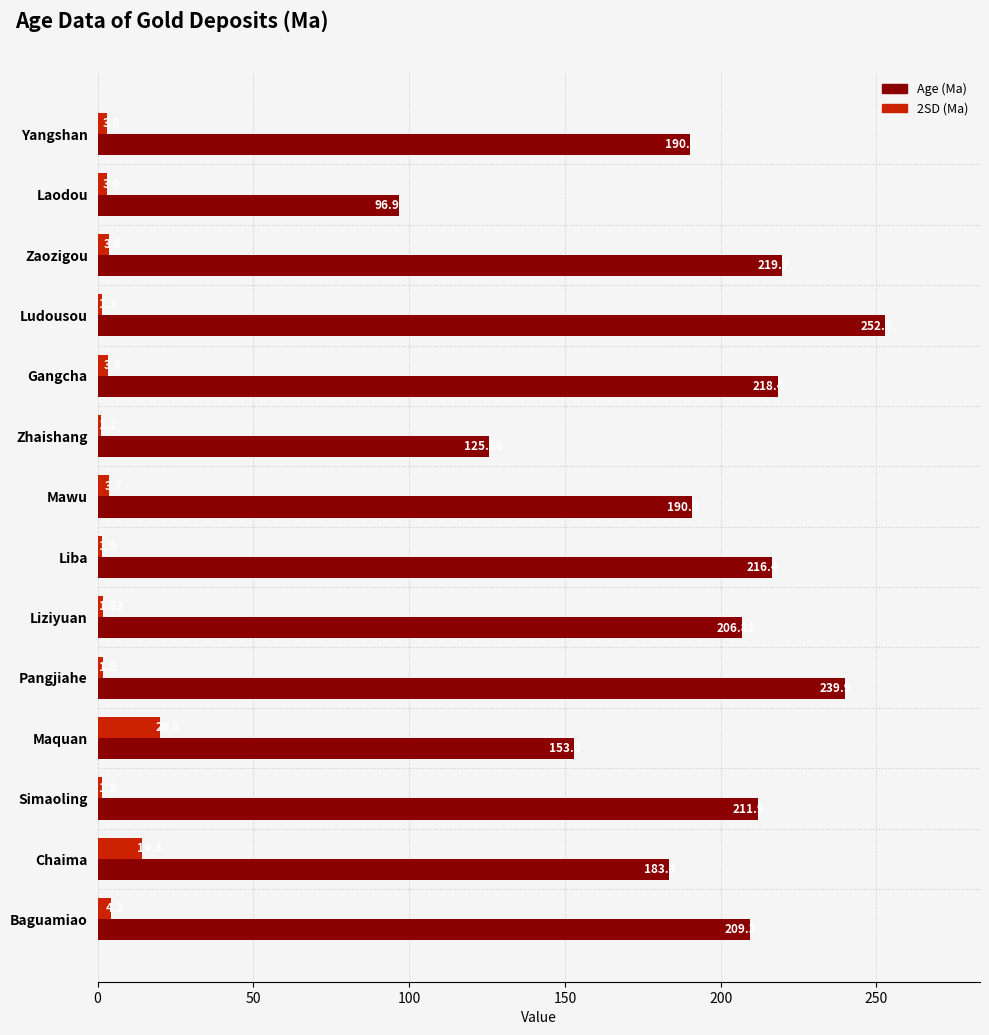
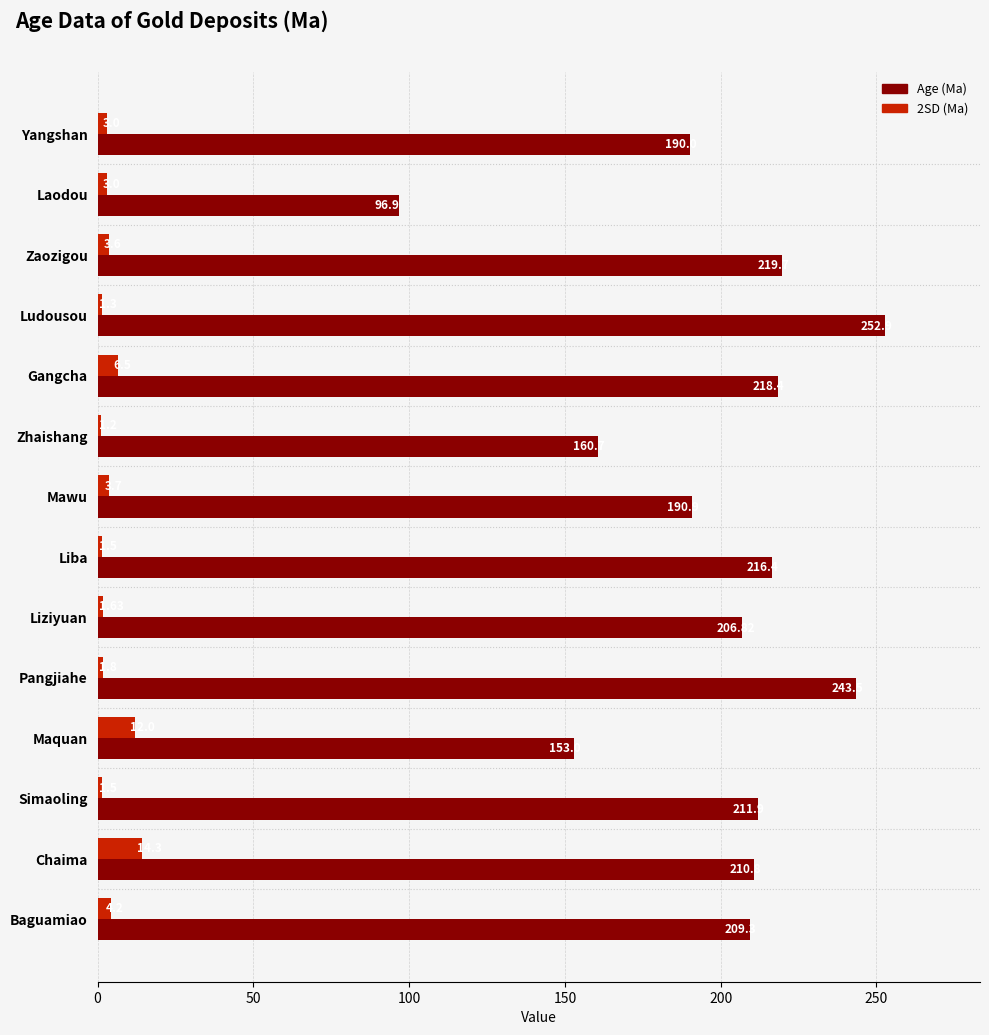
2SD (Ma), Gangcha: 3 -> 7
Age (Ma), Zhaishang: 125.56 -> 160.7
Age (Ma), Pangjiahe: 239.9 -> 243.5
2SD (Ma), Maquan: 20 -> 12
Age (Ma), Chaima: 183.4 -> 210.8
